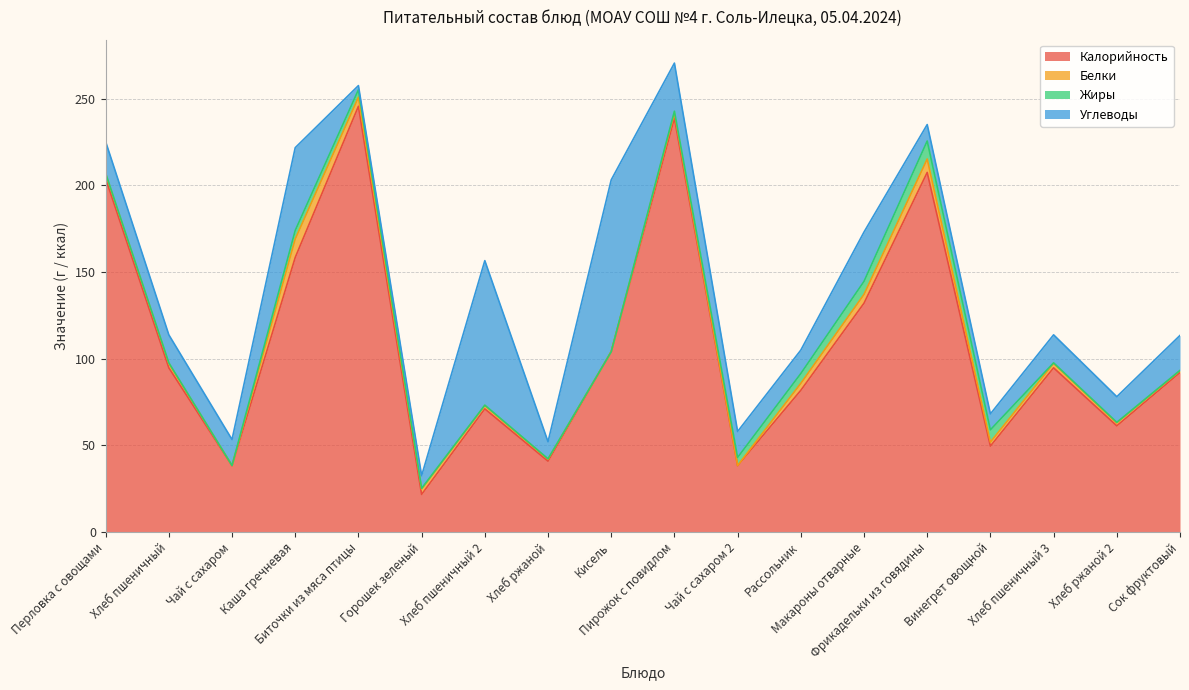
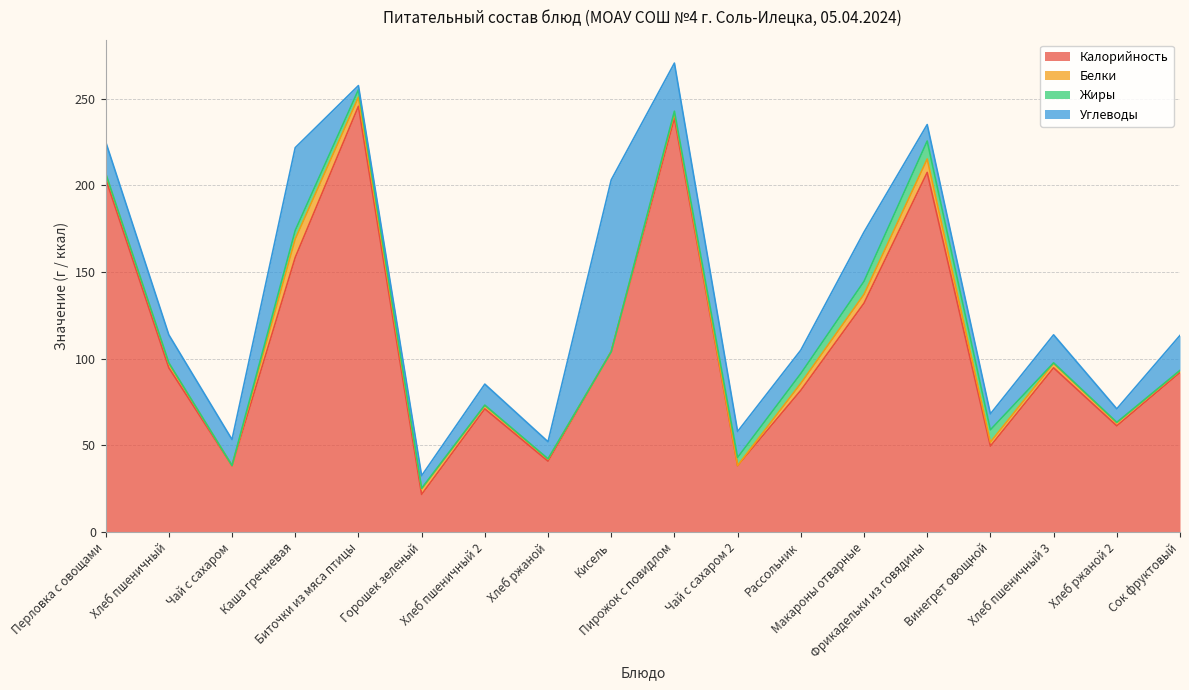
Углеводы, Хлеб пшеничный 2: 83 -> 12
Углеводы, Хлеб ржаной 2: 15 -> 8
